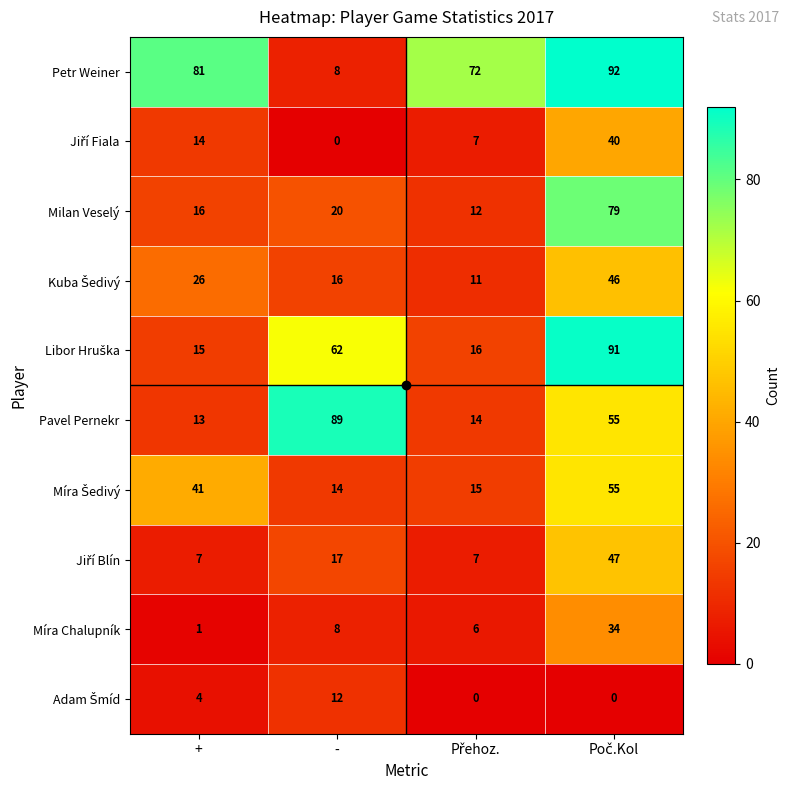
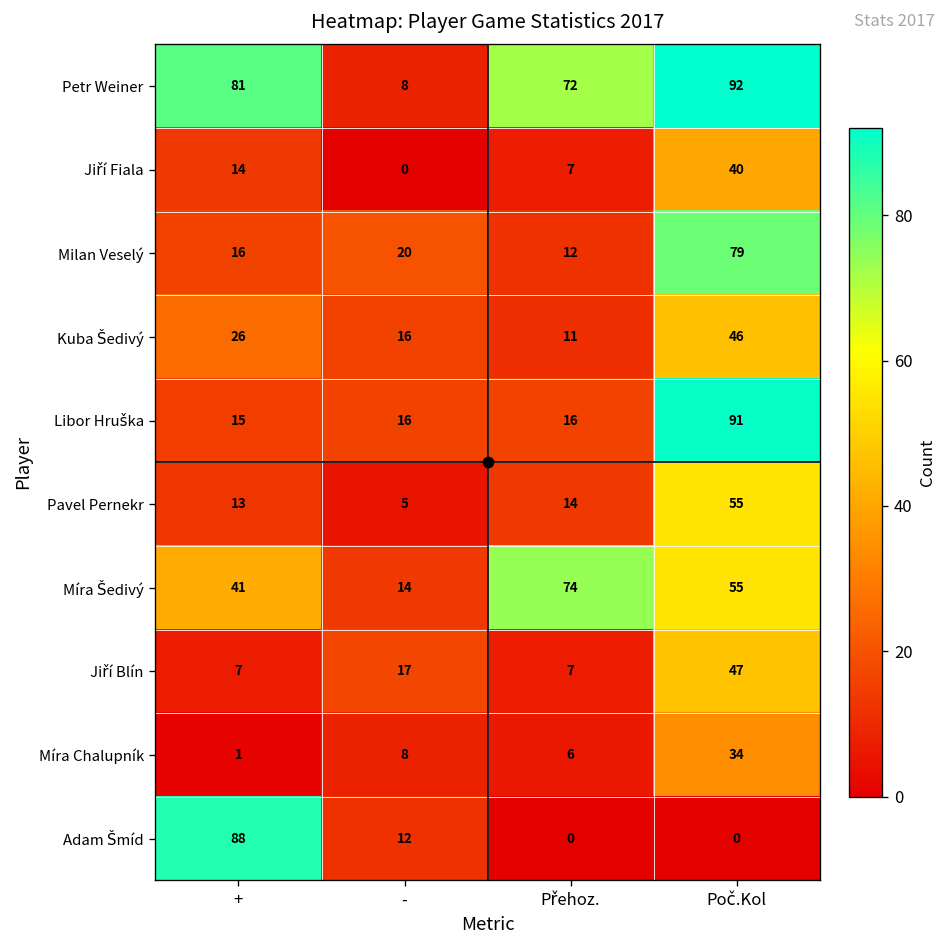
Libor Hruška, -: 62 -> 16
Pavel Pernekr, -: 89 -> 5
Míra Šedivý, Přehoz.: 15 -> 74
Adam Šmíd, +: 4 -> 88
